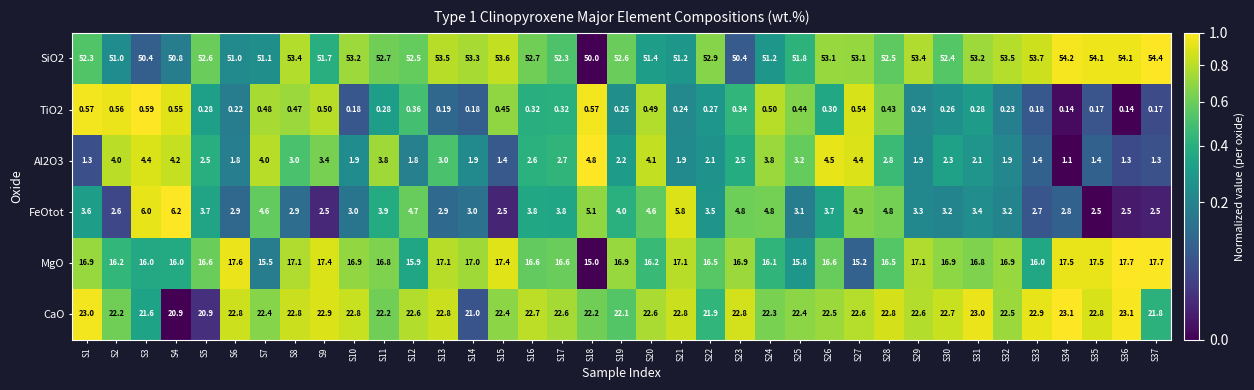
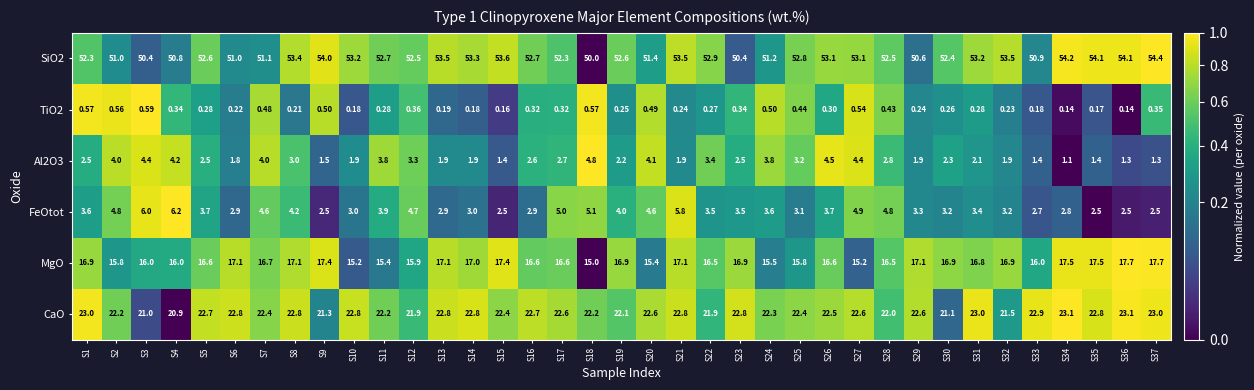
SiO2, S9: 51.7 -> 54.0
SiO2, S21: 51.2 -> 53.5
SiO2, S25: 51.8 -> 52.8
SiO2, S29: 53.4 -> 50.6
SiO2, S33: 53.7 -> 50.9
TiO2, S4: 0.55 -> 0.34
TiO2, S8: 0.47 -> 0.21
TiO2, S15: 0.45 -> 0.16
TiO2, S37: 0.17 -> 0.35
Al2O3, S1: 1.3 -> 2.5
Al2O3, S9: 3.4 -> 1.5
Al2O3, S12: 1.8 -> 3.3
Al2O3, S13: 3.0 -> 1.9
Al2O3, S22: 2.1 -> 3.4
FeOtot, S2: 2.6 -> 4.8
FeOtot, S8: 2.9 -> 4.2
FeOtot, S16: 3.8 -> 2.9
FeOtot, S17: 3.8 -> 5.0
FeOtot, S23: 4.8 -> 3.5
FeOtot, S24: 4.8 -> 3.6
MgO, S2: 16.2 -> 15.8
MgO, S6: 17.6 -> 17.1
MgO, S7: 15.5 -> 16.7
MgO, S10: 16.9 -> 15.2
MgO, S11: 16.8 -> 15.4
MgO, S20: 16.2 -> 15.4
MgO, S24: 16.1 -> 15.5
CaO, S3: 21.6 -> 21.0
CaO, S5: 20.9 -> 22.7
CaO, S9: 22.9 -> 21.3
CaO, S12: 22.6 -> 21.9
CaO, S14: 21.0 -> 22.8
CaO, S28: 22.8 -> 22.0
CaO, S30: 22.7 -> 21.1
CaO, S32: 22.5 -> 21.5
CaO, S37: 21.8 -> 23.0
